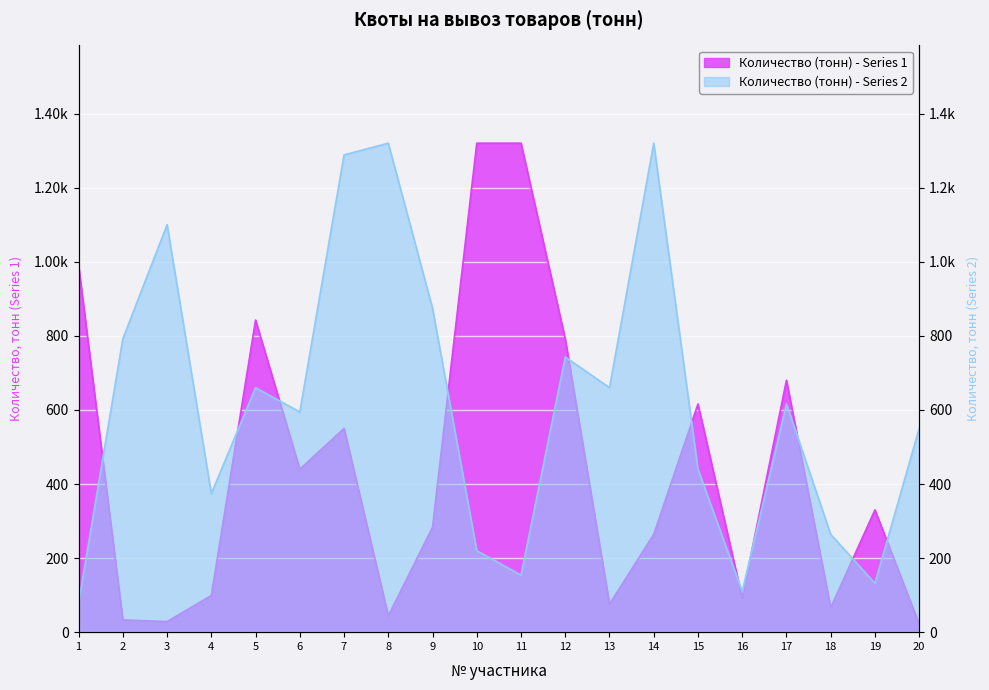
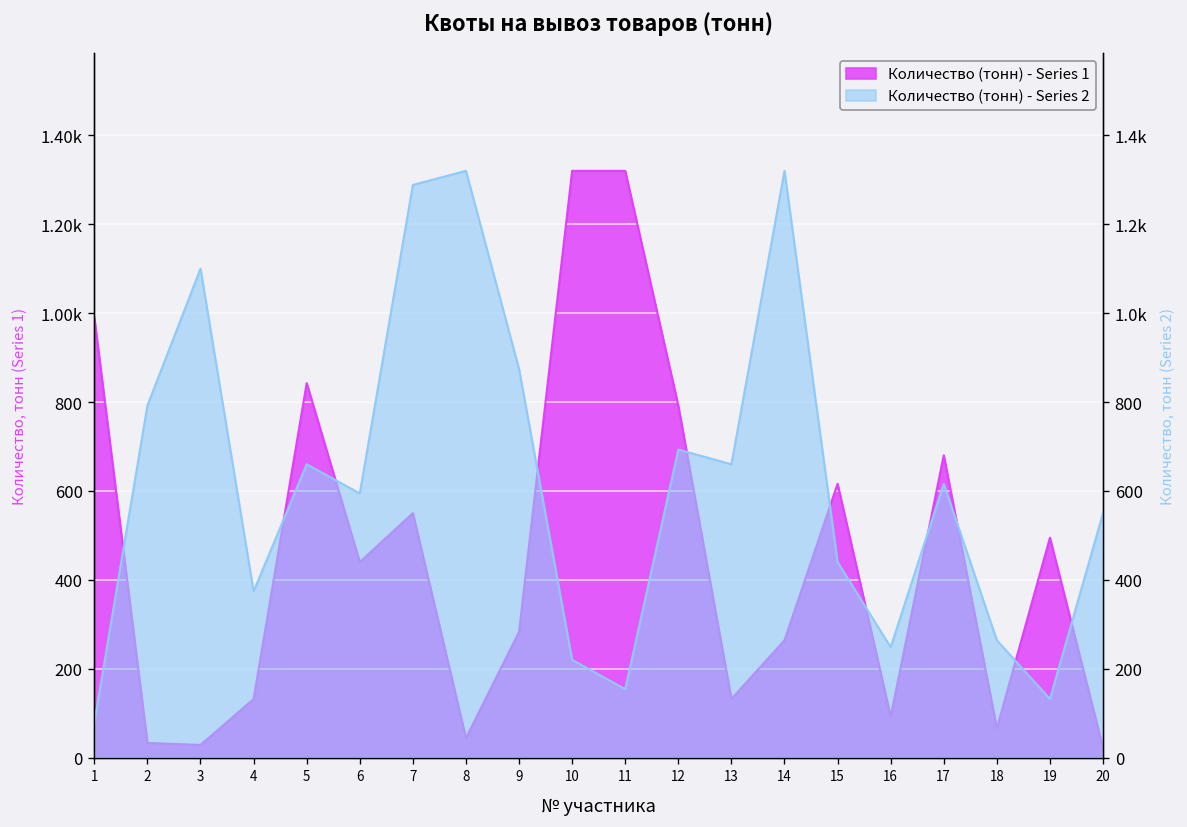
Количество (тонн) - Series 1, 4: 100 -> 130
Количество (тонн) - Series 1, 13: 80 -> 130
Количество (тонн) - Series 1, 19: 330 -> 490
Количество (тонн) - Series 2, 12: 740 -> 690
Количество (тонн) - Series 2, 16: 110 -> 250
